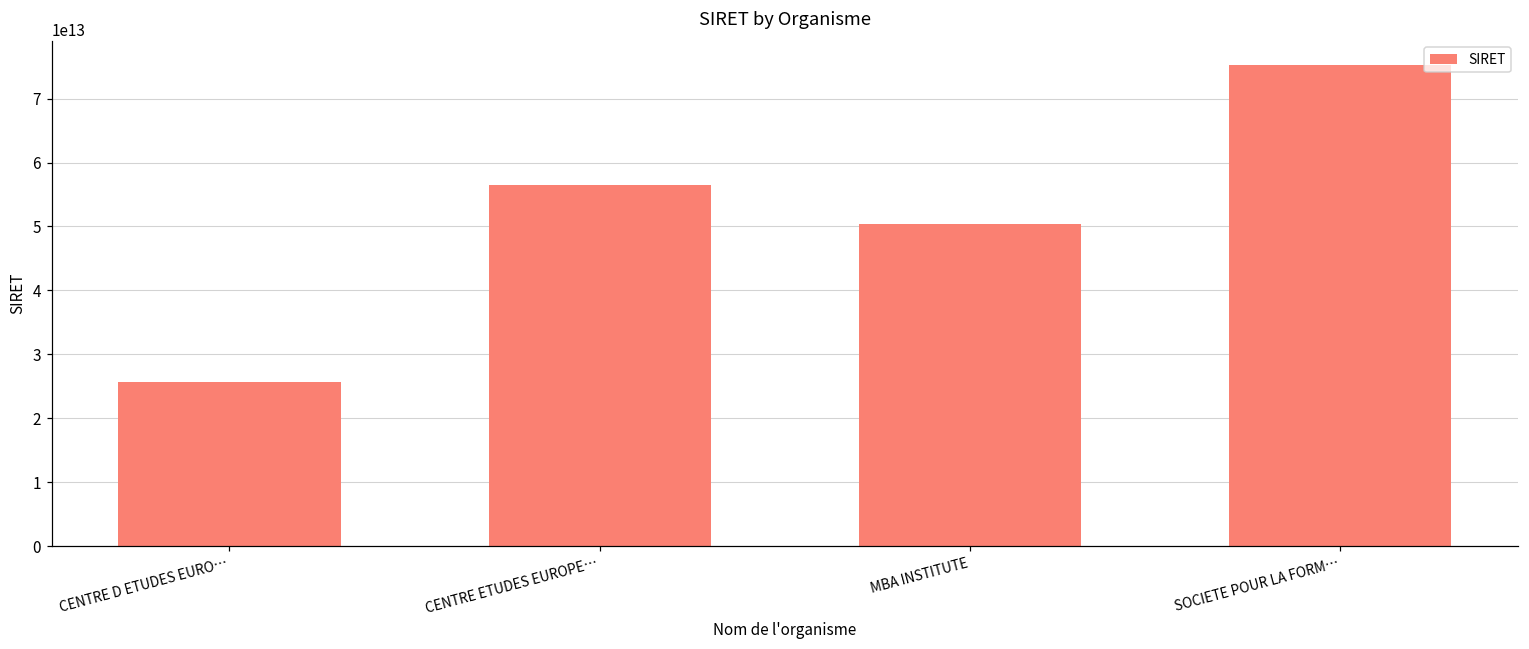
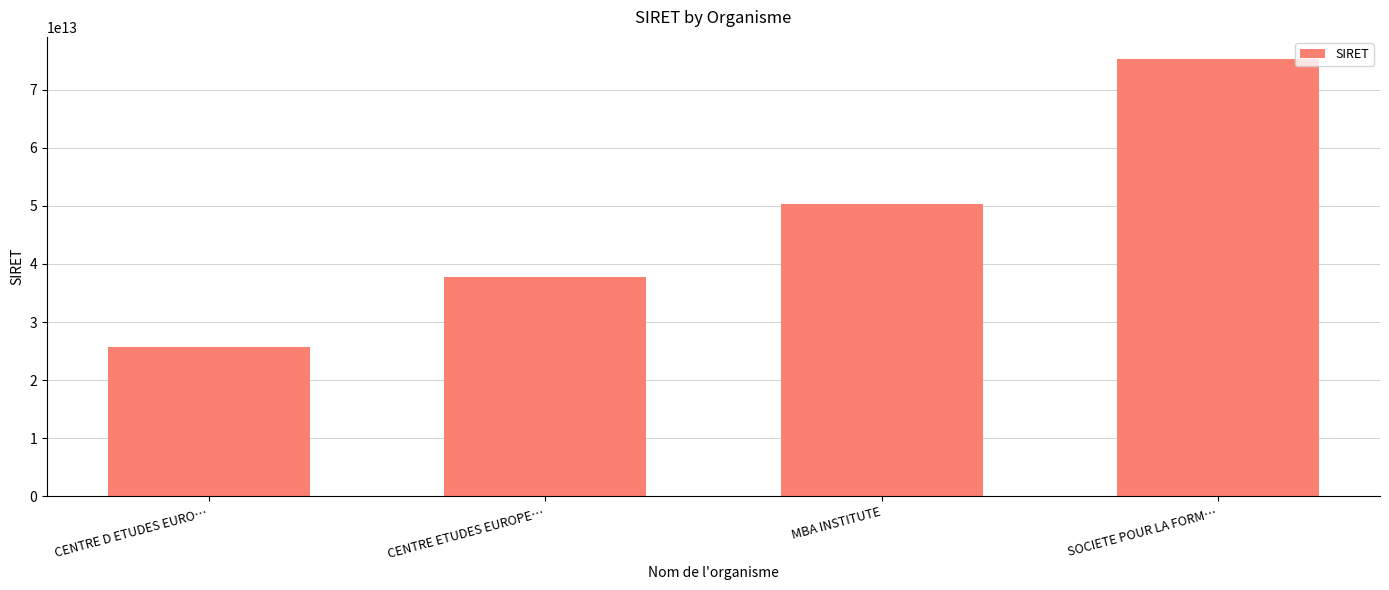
CENTRE ETUDES EUROPE…: 56000000000000 -> 38000000000000
